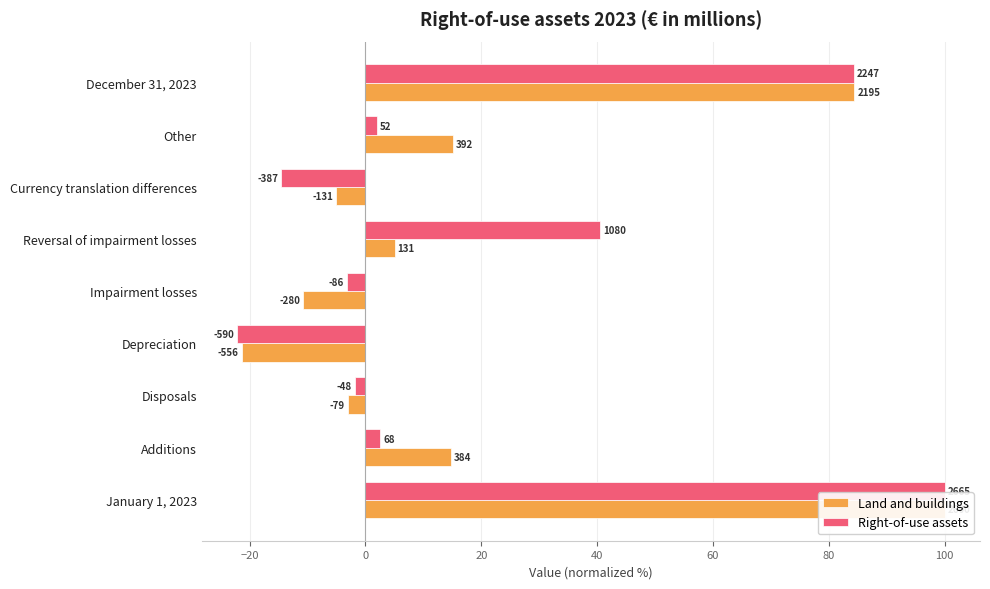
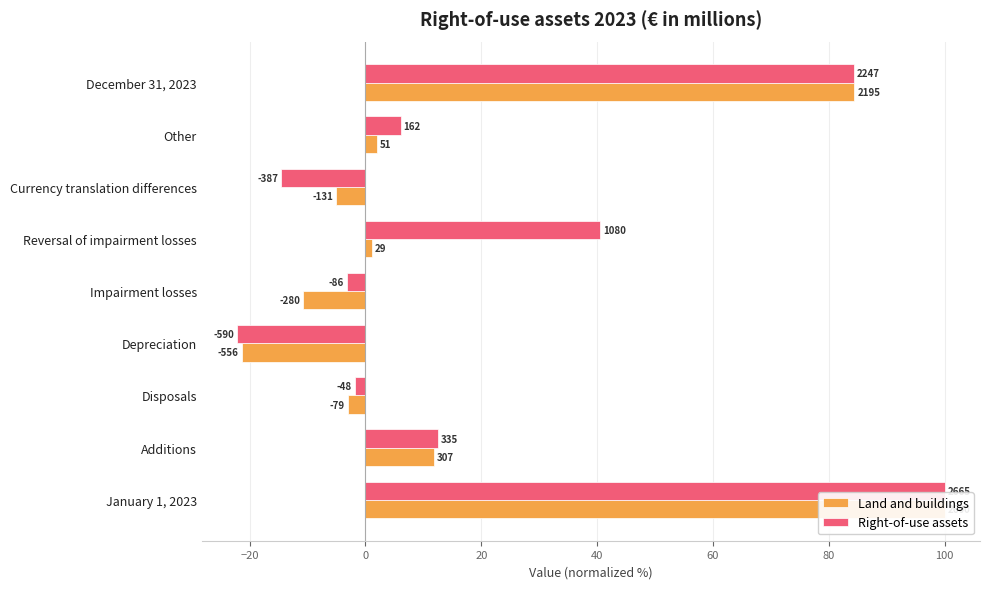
Right-of-use assets, Other: 52 -> 162
Land and buildings, Other: 392 -> 51
Land and buildings, Reversal of impairment losses: 131 -> 29
Right-of-use assets, Additions: 68 -> 335
Land and buildings, Additions: 384 -> 307
